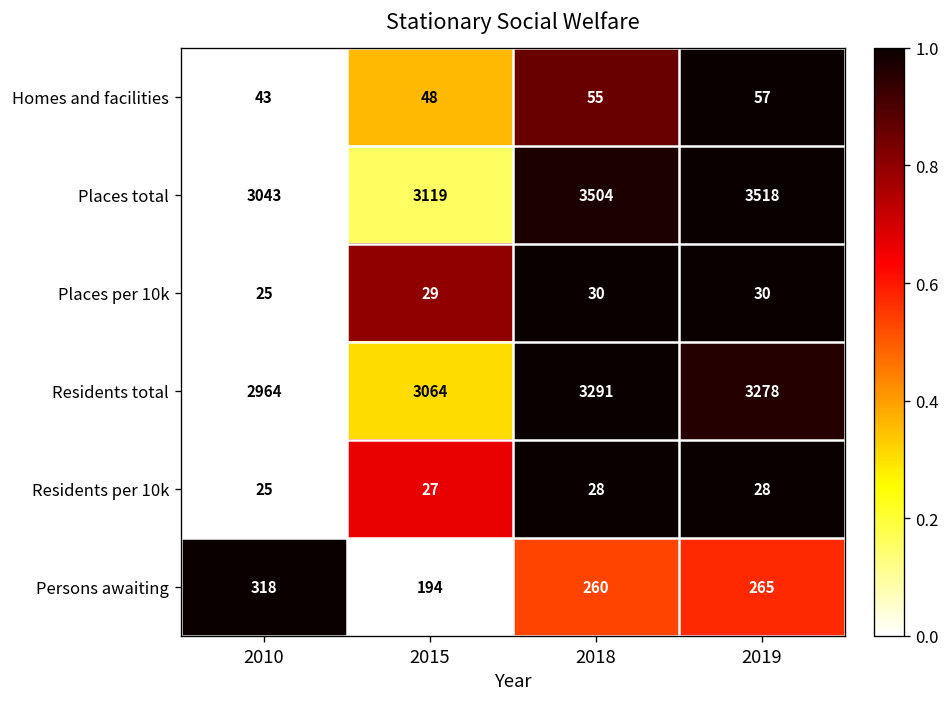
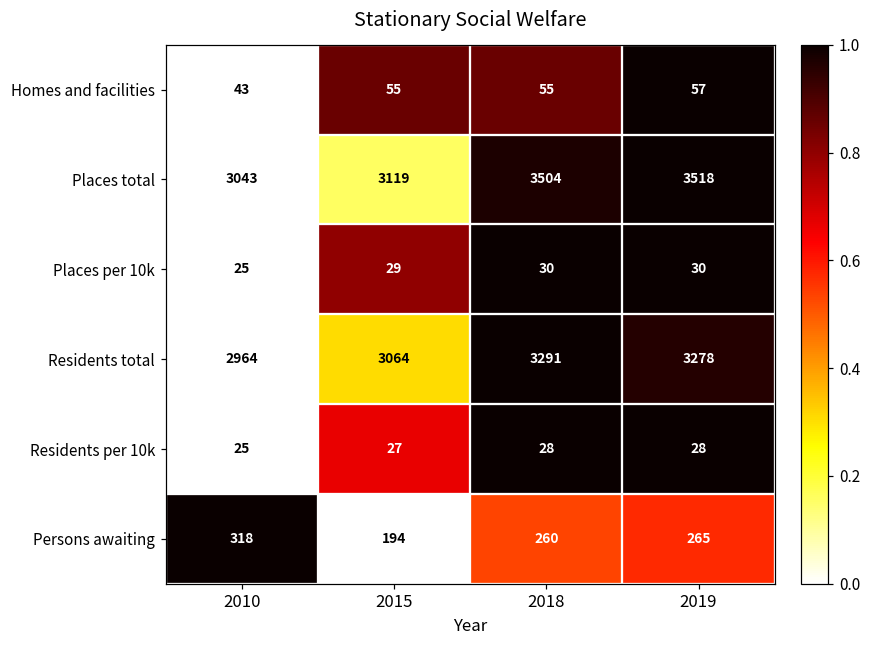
Homes and facilities, 2015: 48 -> 55
